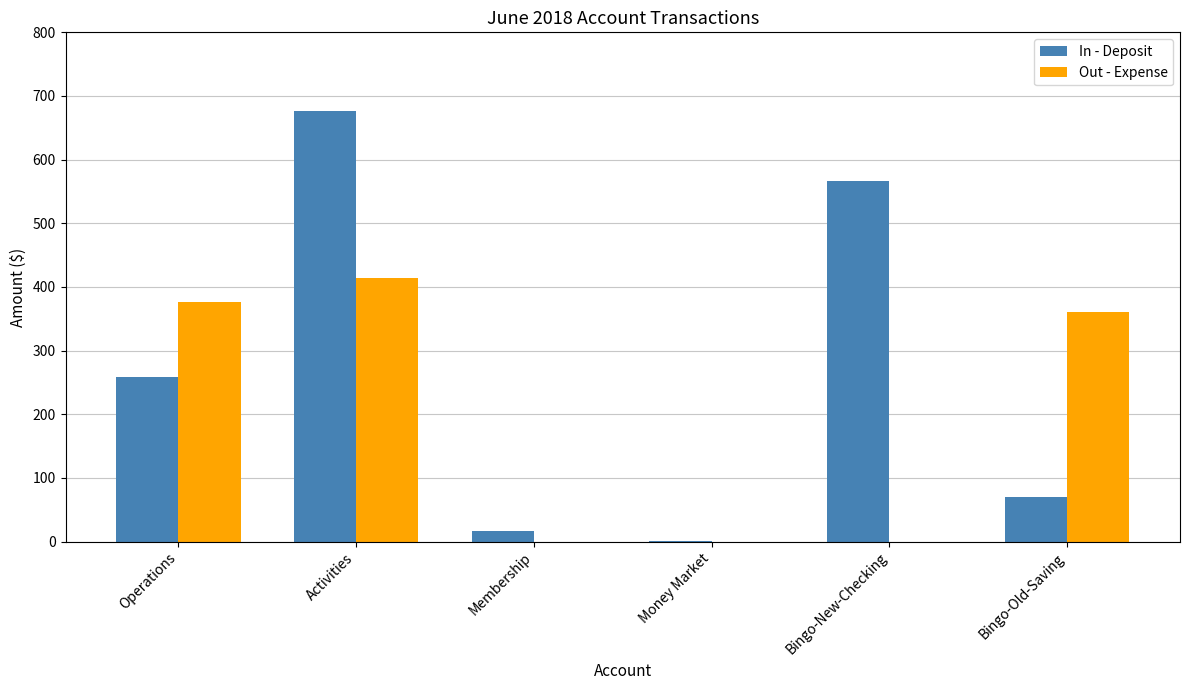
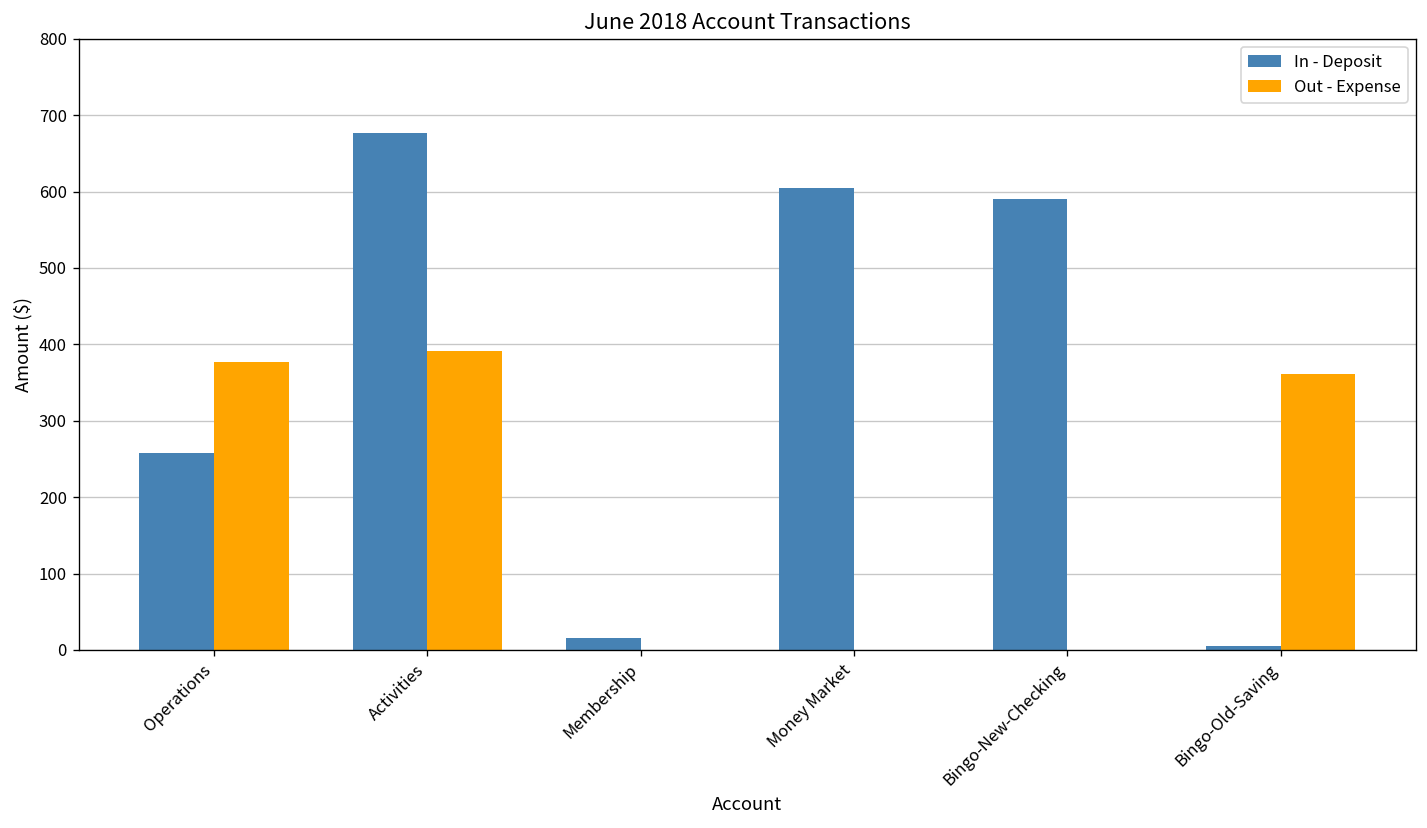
Out - Expense, Activities: 410 -> 390
In - Deposit, Money Market: 0 -> 600
In - Deposit, Bingo-New-Checking: 570 -> 590
In - Deposit, Bingo-Old-Saving: 70 -> 10
